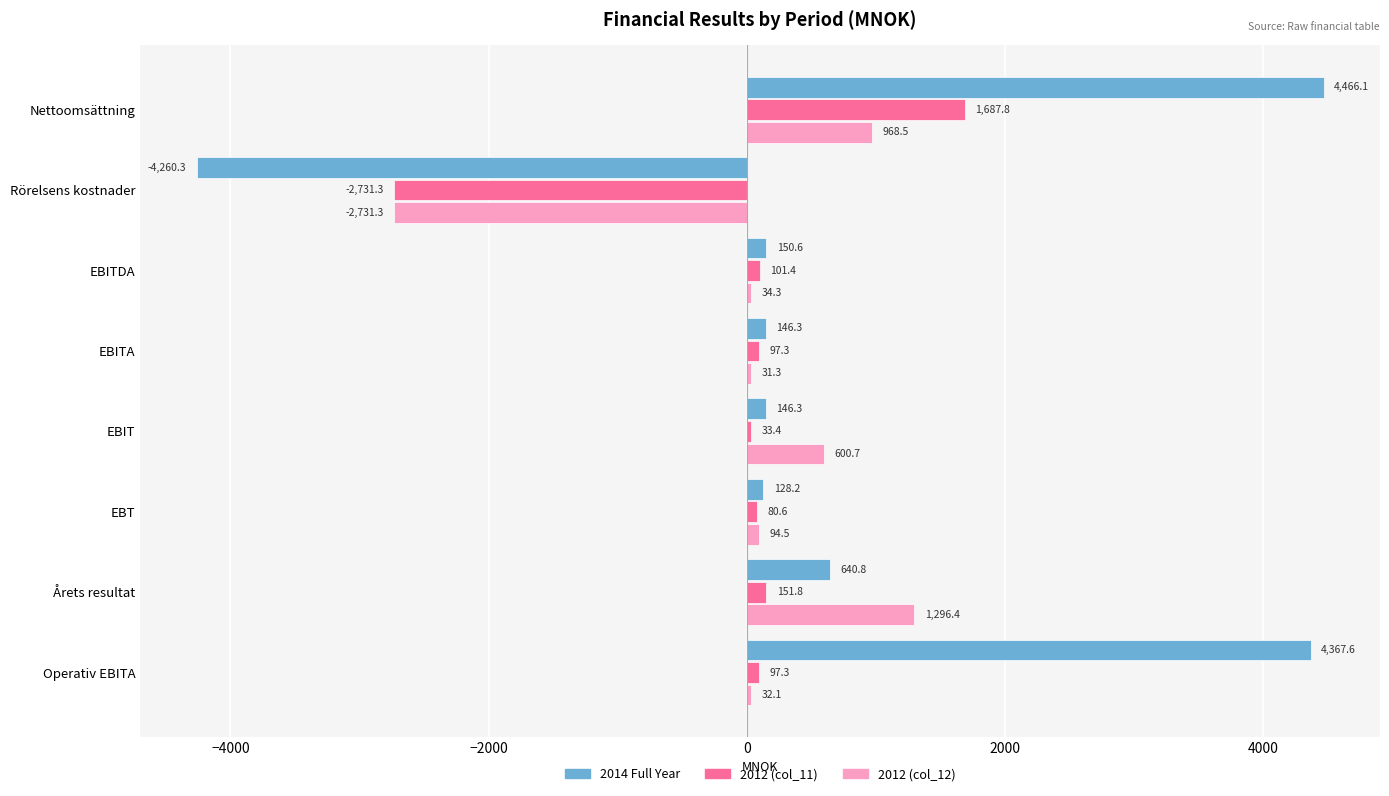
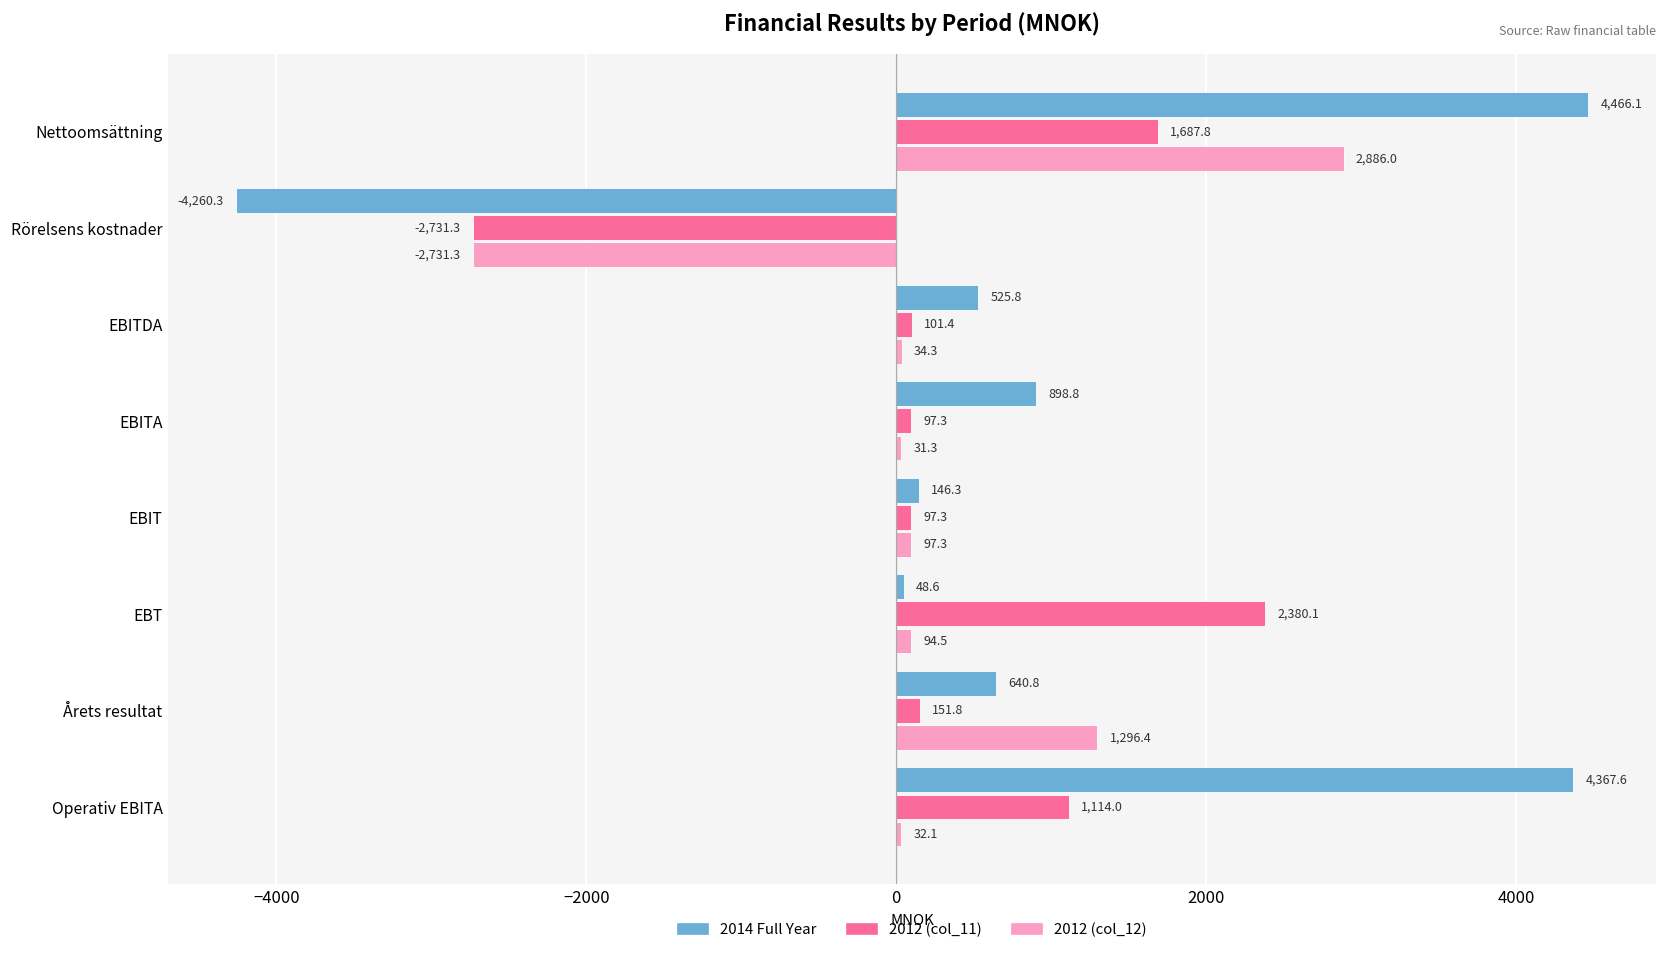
2012 (col_12), Nettoomsättning: 968.5 -> 2,886.0
2014 Full Year, EBITDA: 150.6 -> 525.8
2014 Full Year, EBITA: 146.3 -> 898.8
2012 (col_11), EBIT: 33.4 -> 97.3
2012 (col_12), EBIT: 600.7 -> 97.3
2014 Full Year, EBT: 128.2 -> 48.6
2012 (col_11), EBT: 80.6 -> 2,380.1
2012 (col_11), Operativ EBITA: 97.3 -> 1,114.0
